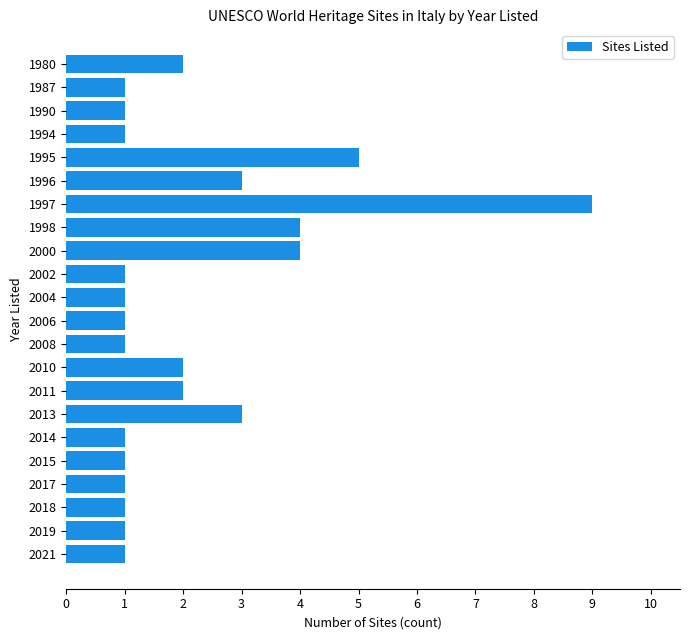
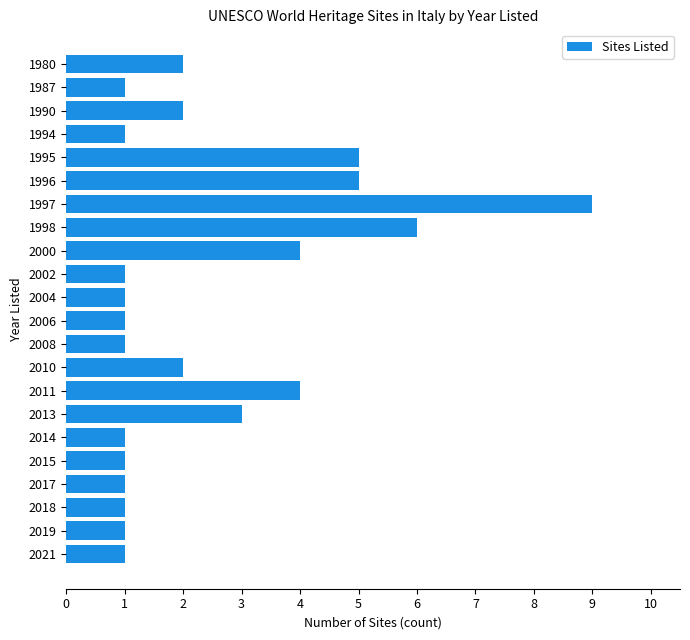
1990: 1 -> 2
1996: 3 -> 5
1998: 4 -> 6
2011: 2 -> 4
